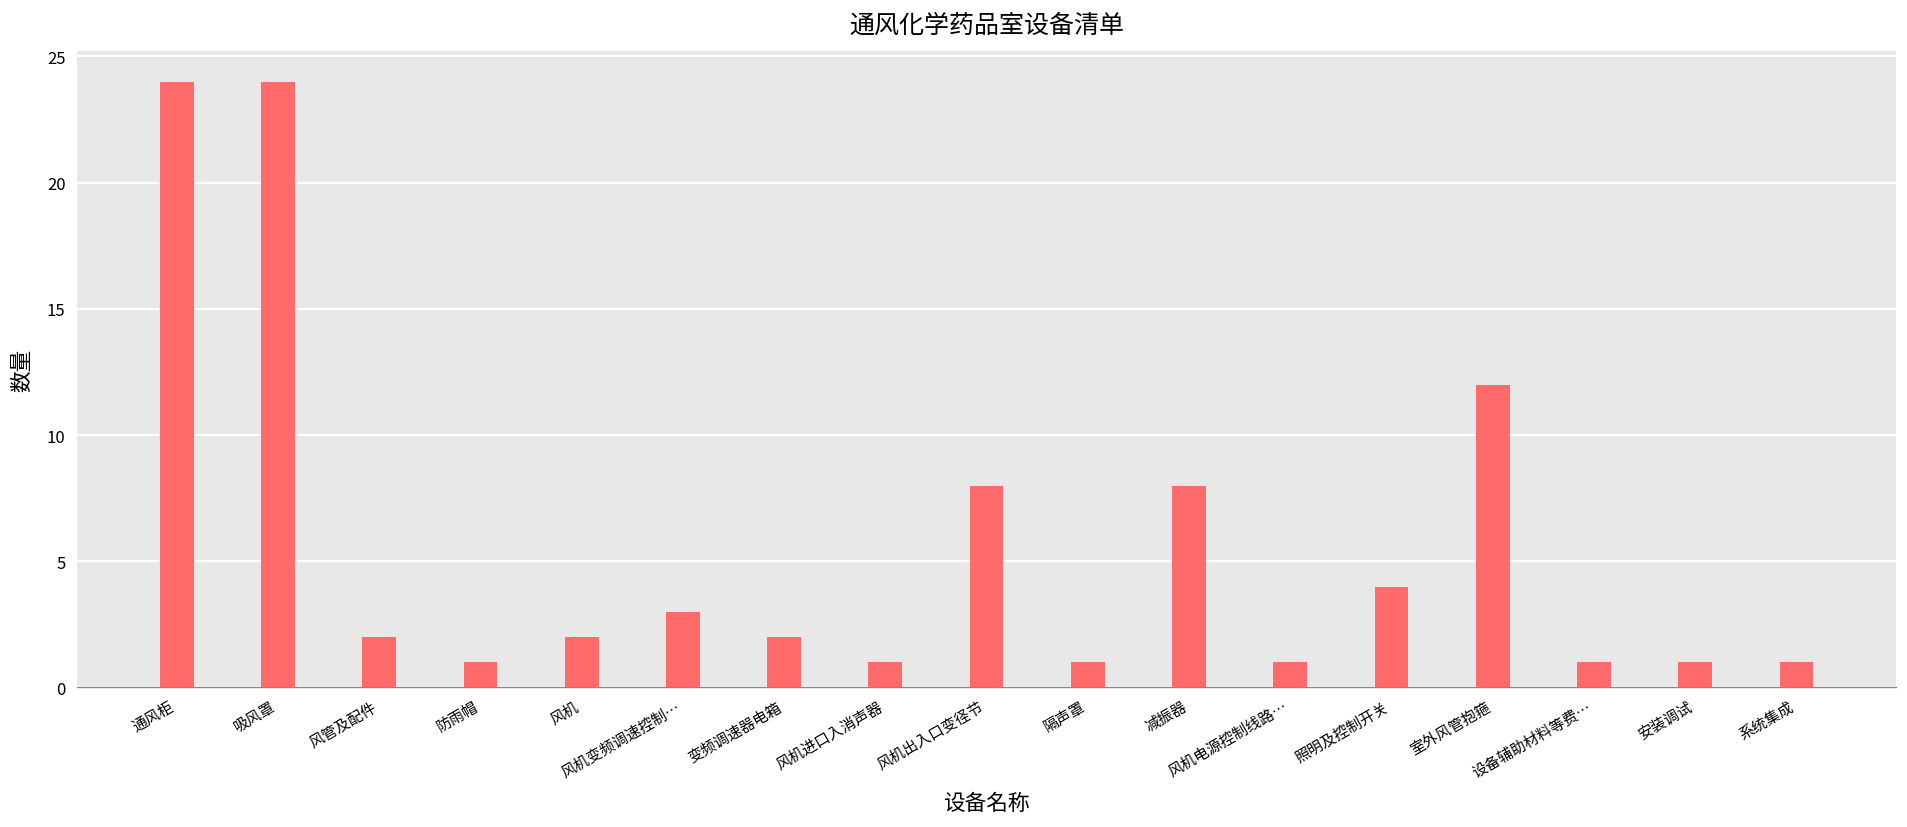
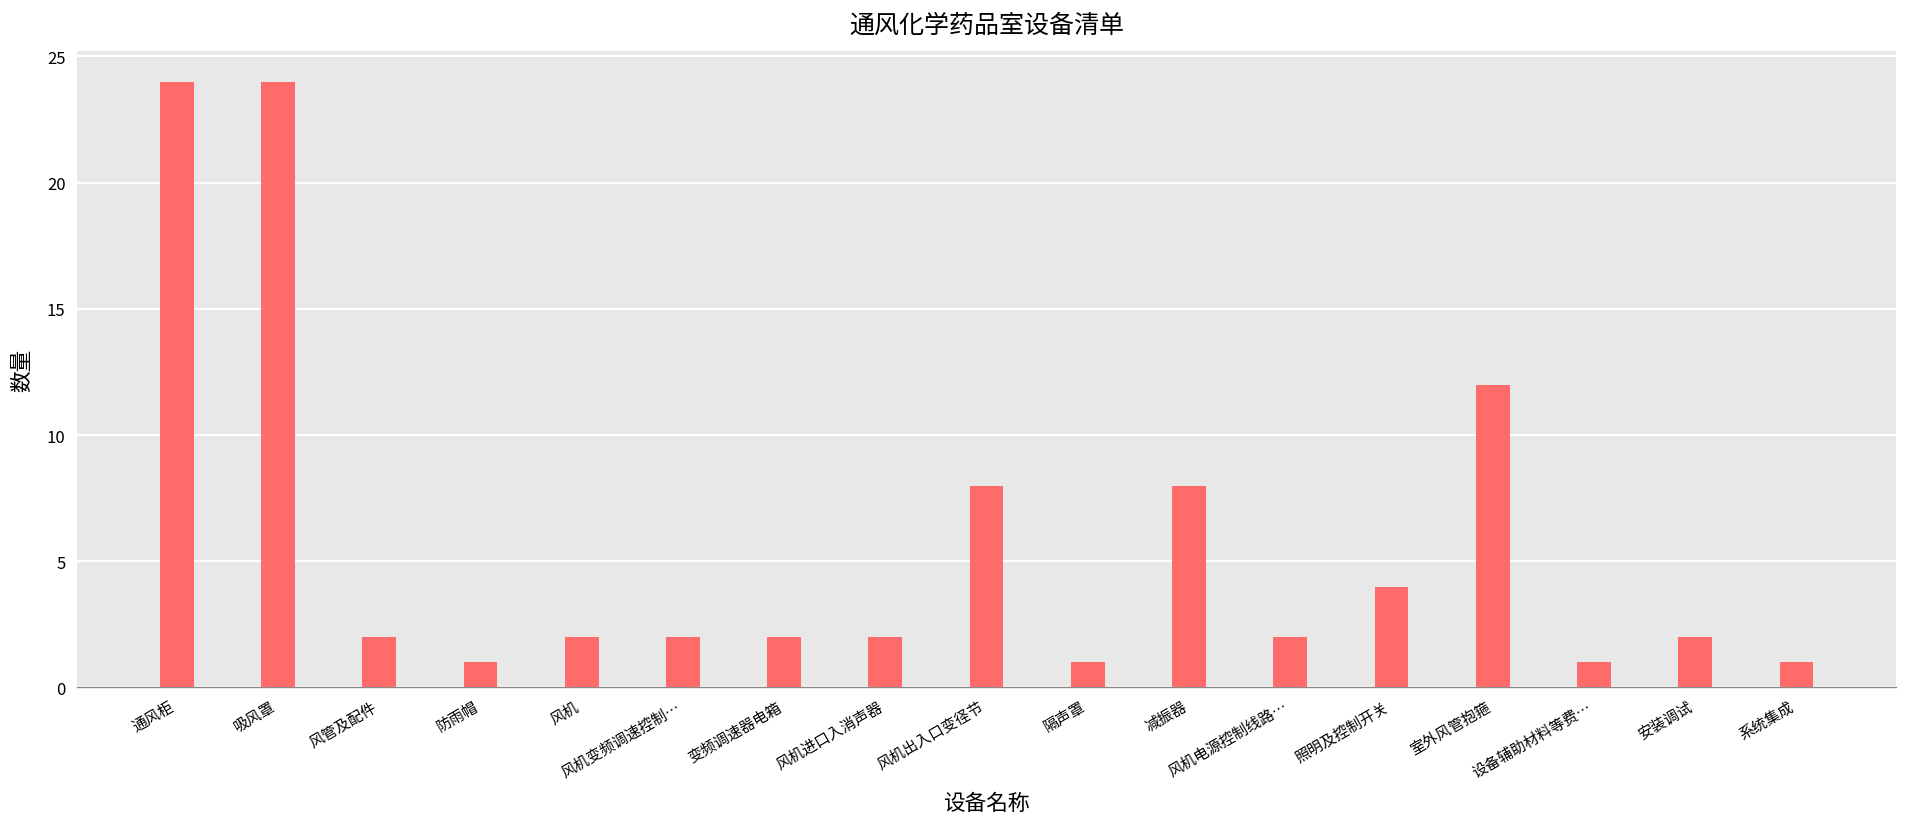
风机变频调速控制…: 3 -> 2
风机进口入消声器: 1 -> 2
风机电源控制线路…: 1 -> 2
安装调试: 1 -> 2
